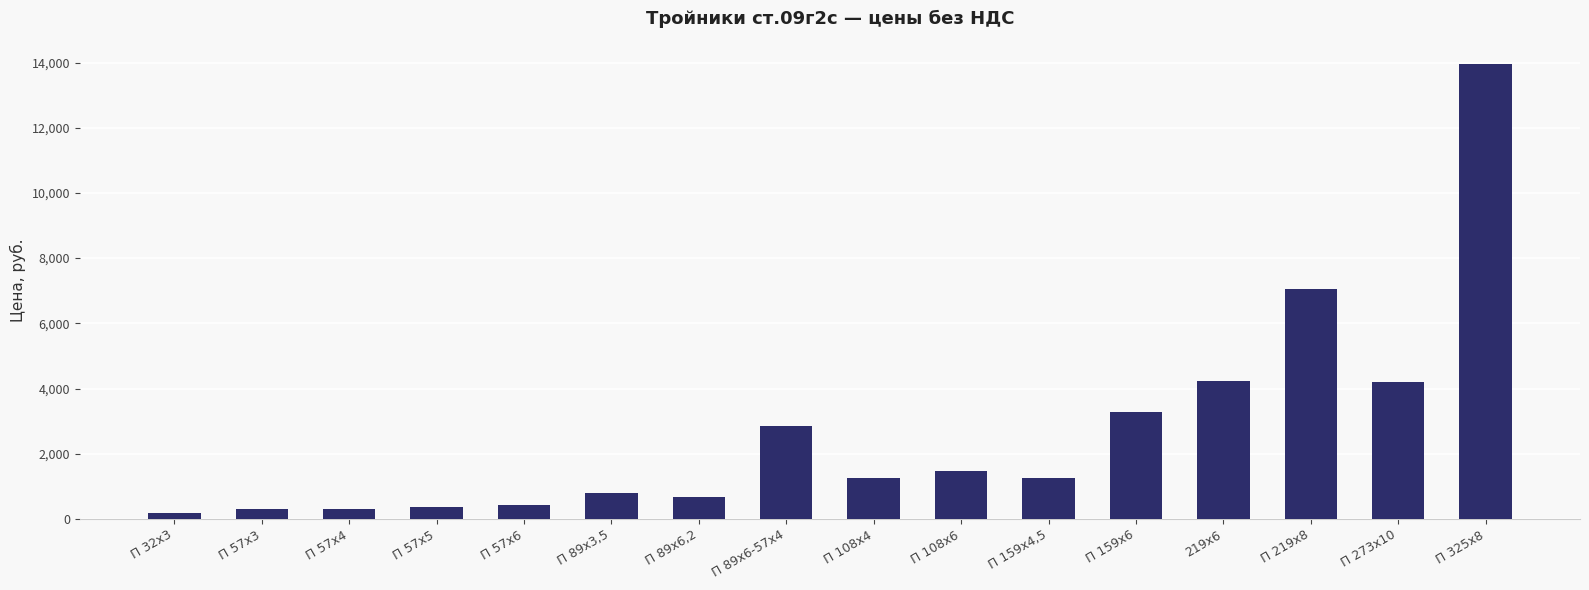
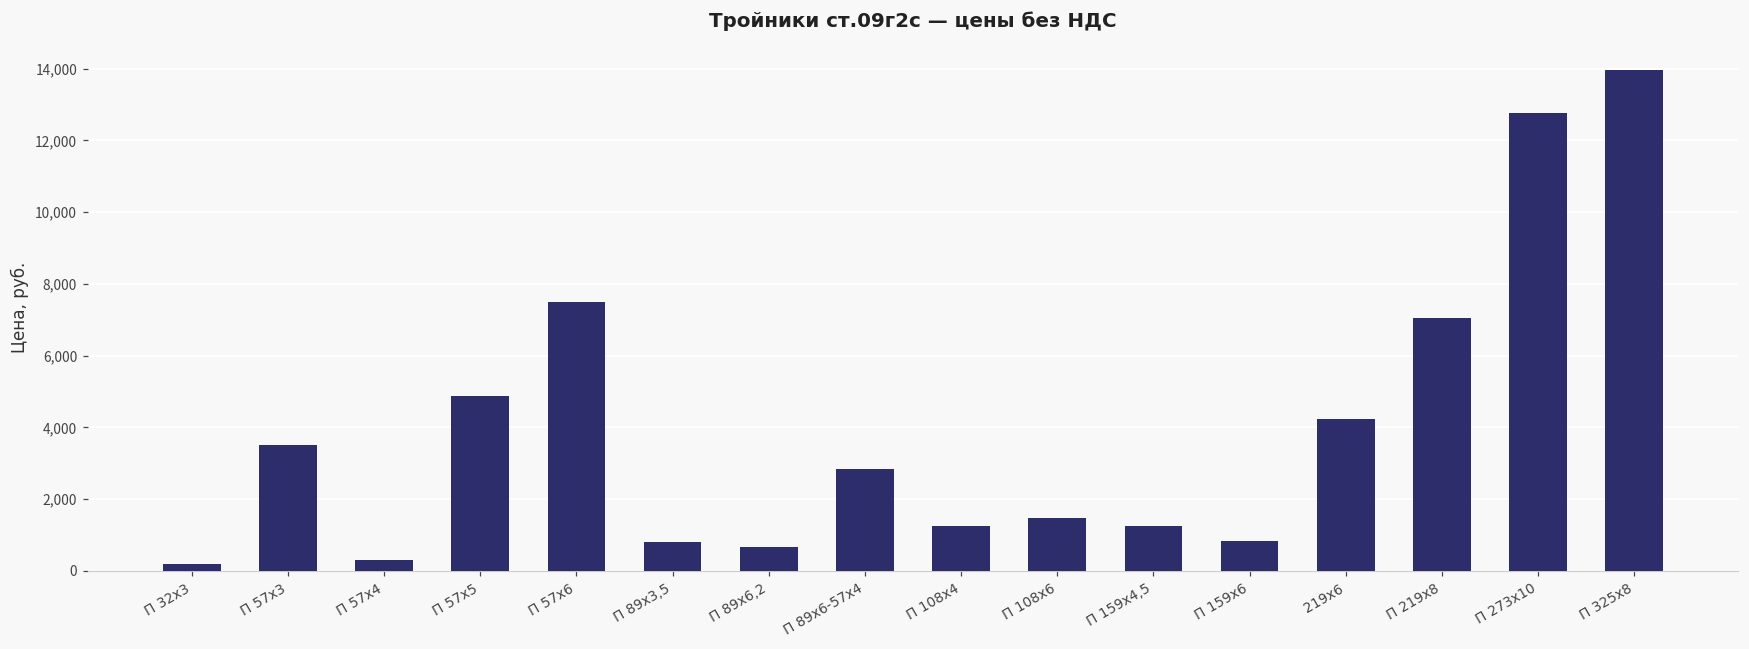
П 57х3: 300 -> 3,500
П 57х5: 400 -> 4,900
П 57х6: 400 -> 7,500
П 159х6: 3,300 -> 800
П 273х10: 4,200 -> 12,800
